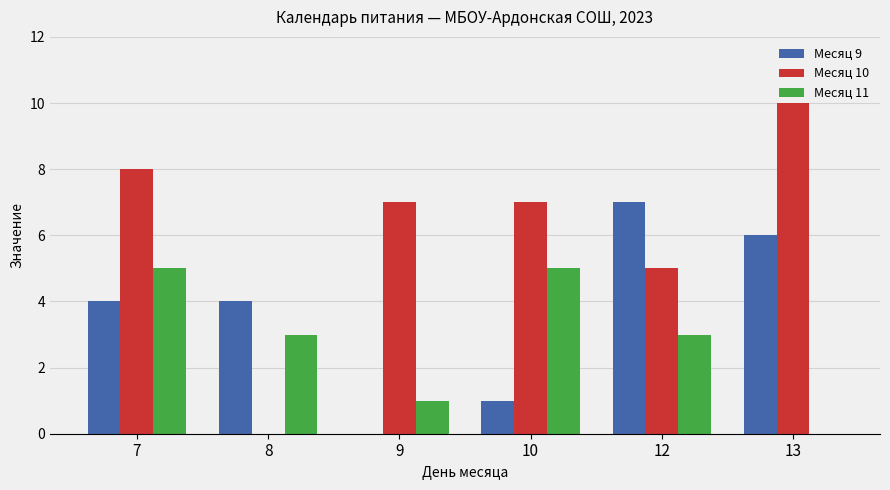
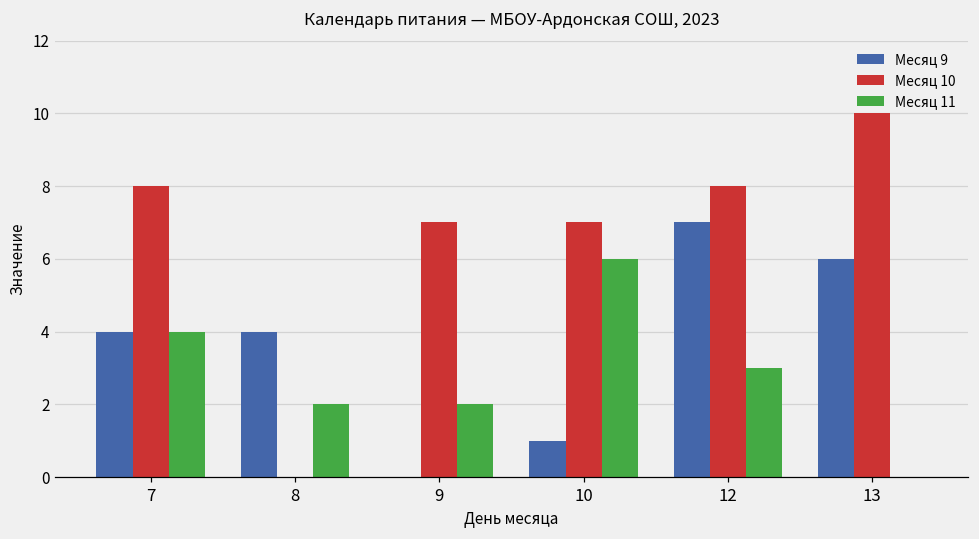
Месяц 11, 7: 5 -> 4
Месяц 11, 8: 3 -> 2
Месяц 11, 9: 1 -> 2
Месяц 11, 10: 5 -> 6
Месяц 10, 12: 5 -> 8
